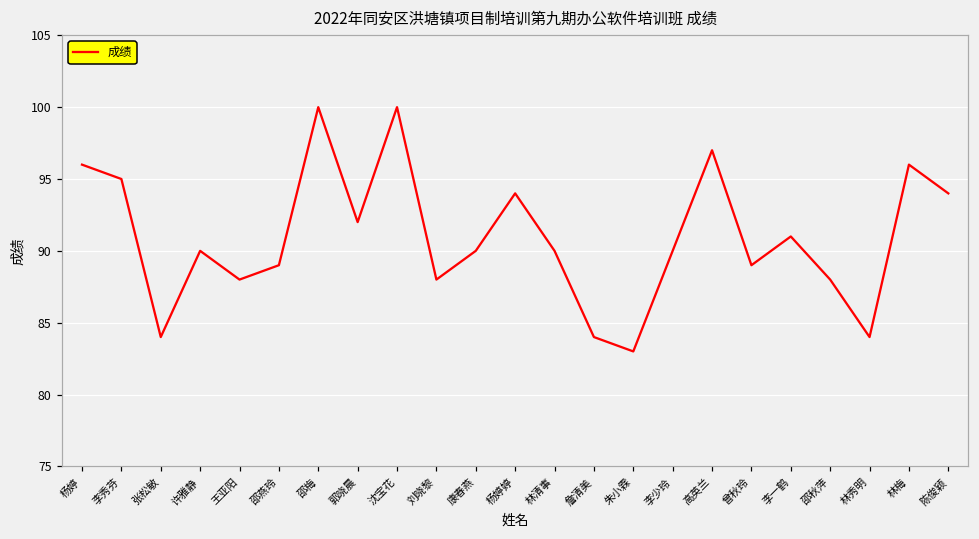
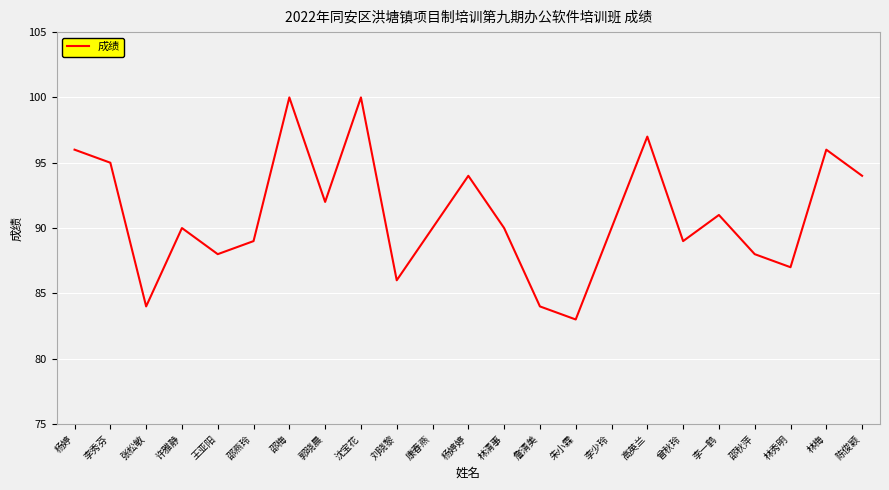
刘晓黎: 88 -> 86
林秀明: 84 -> 87
